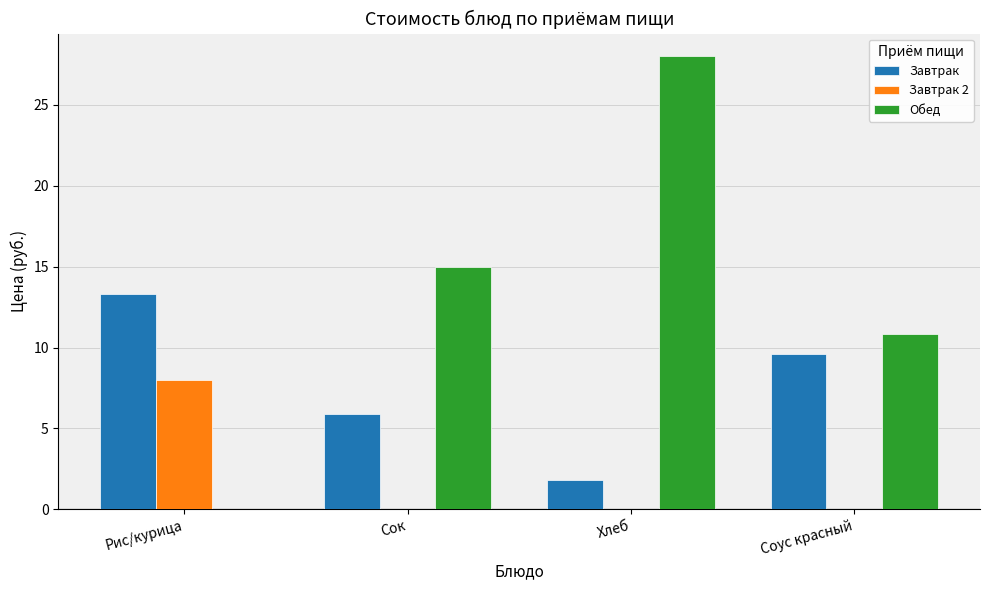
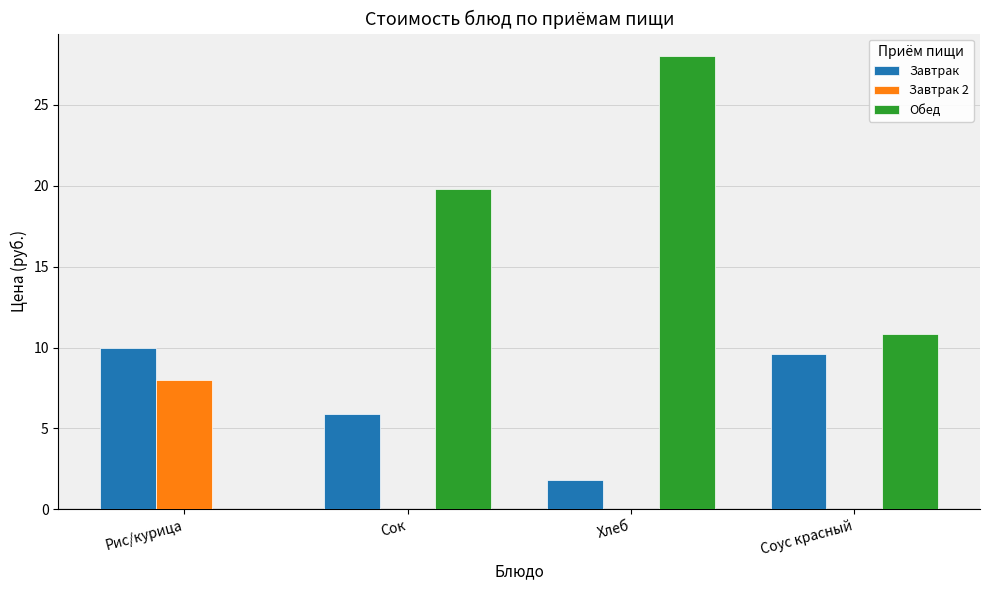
Завтрак, Рис/курица: 13.3 -> 10.0
Обед, Сок: 15.0 -> 19.8
